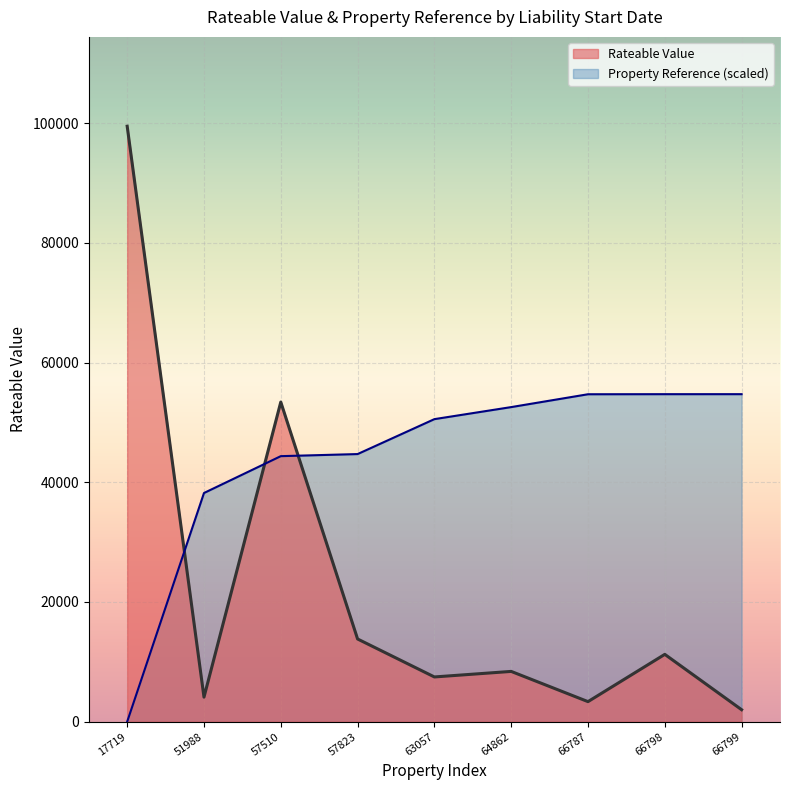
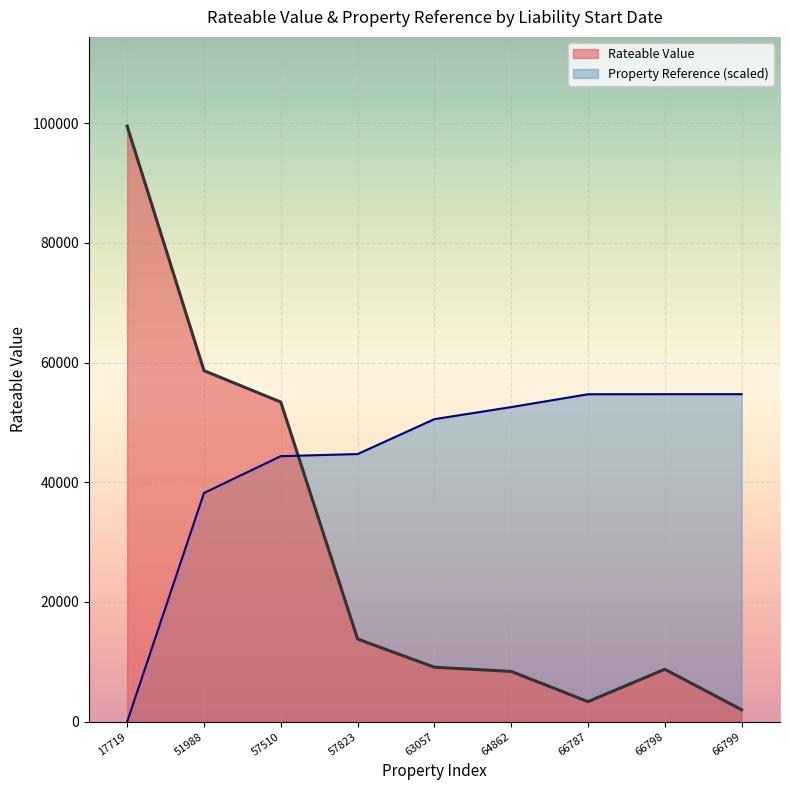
Rateable Value, 51988: 4000 -> 59000
Rateable Value, 63057: 7000 -> 9000
Rateable Value, 66798: 11000 -> 9000
